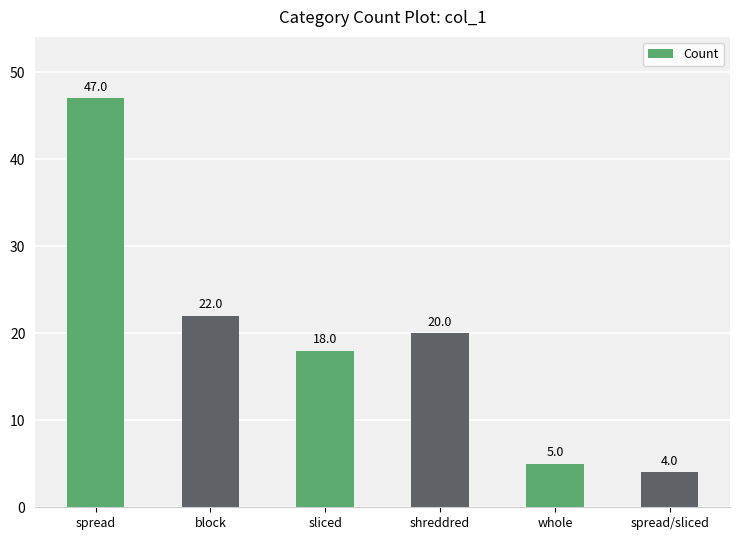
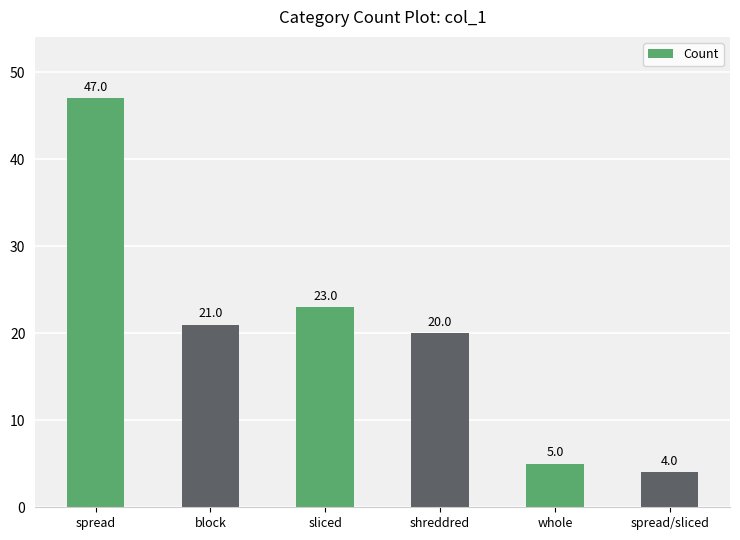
block: 22.0 -> 21.0
sliced: 18.0 -> 23.0
